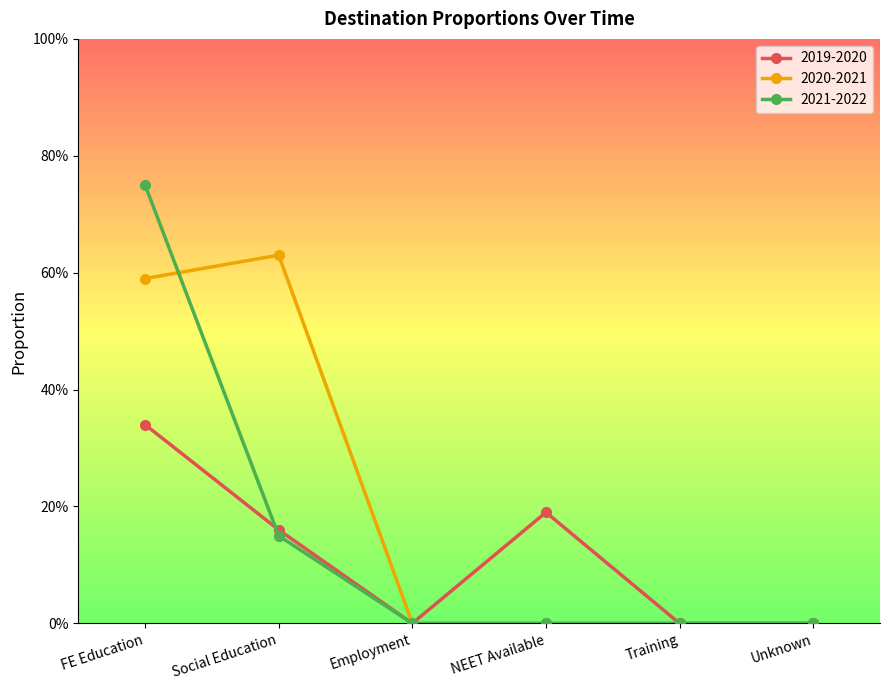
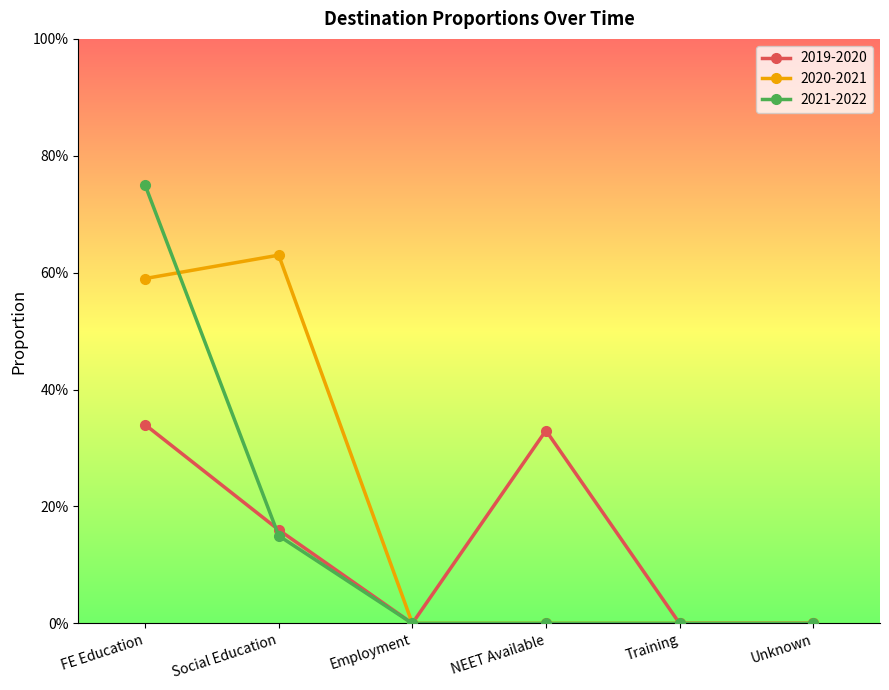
2019-2020, NEET Available: 19% -> 33%
